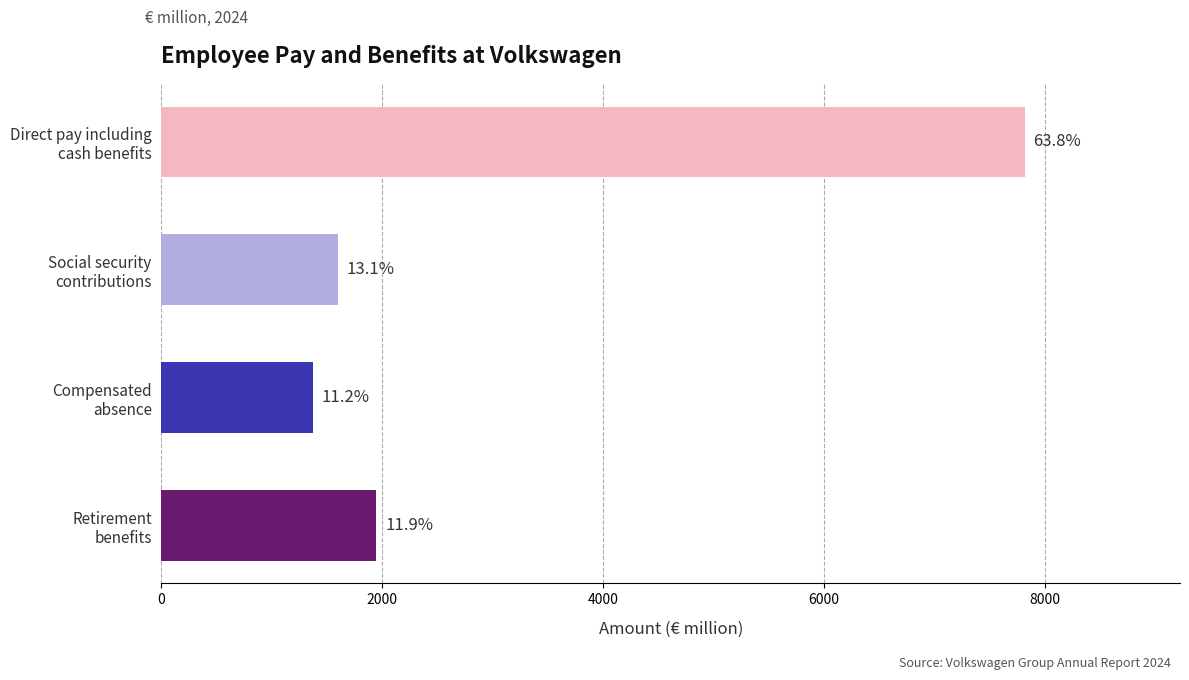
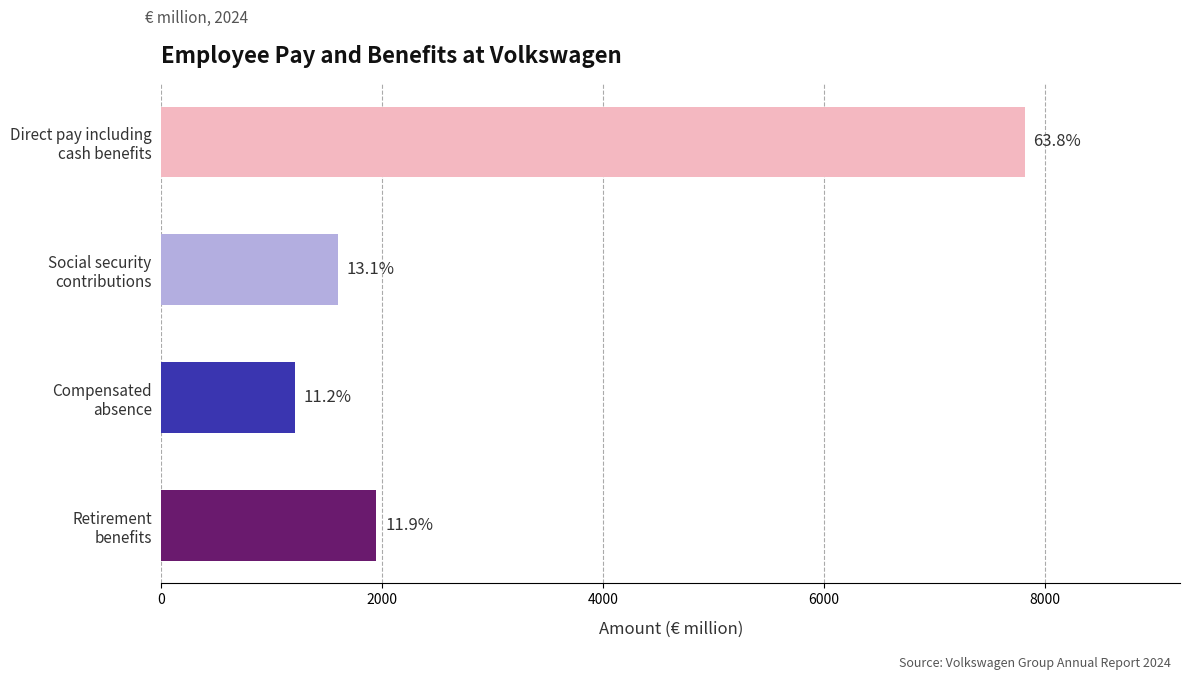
Compensated absence: 1370 -> 1210
